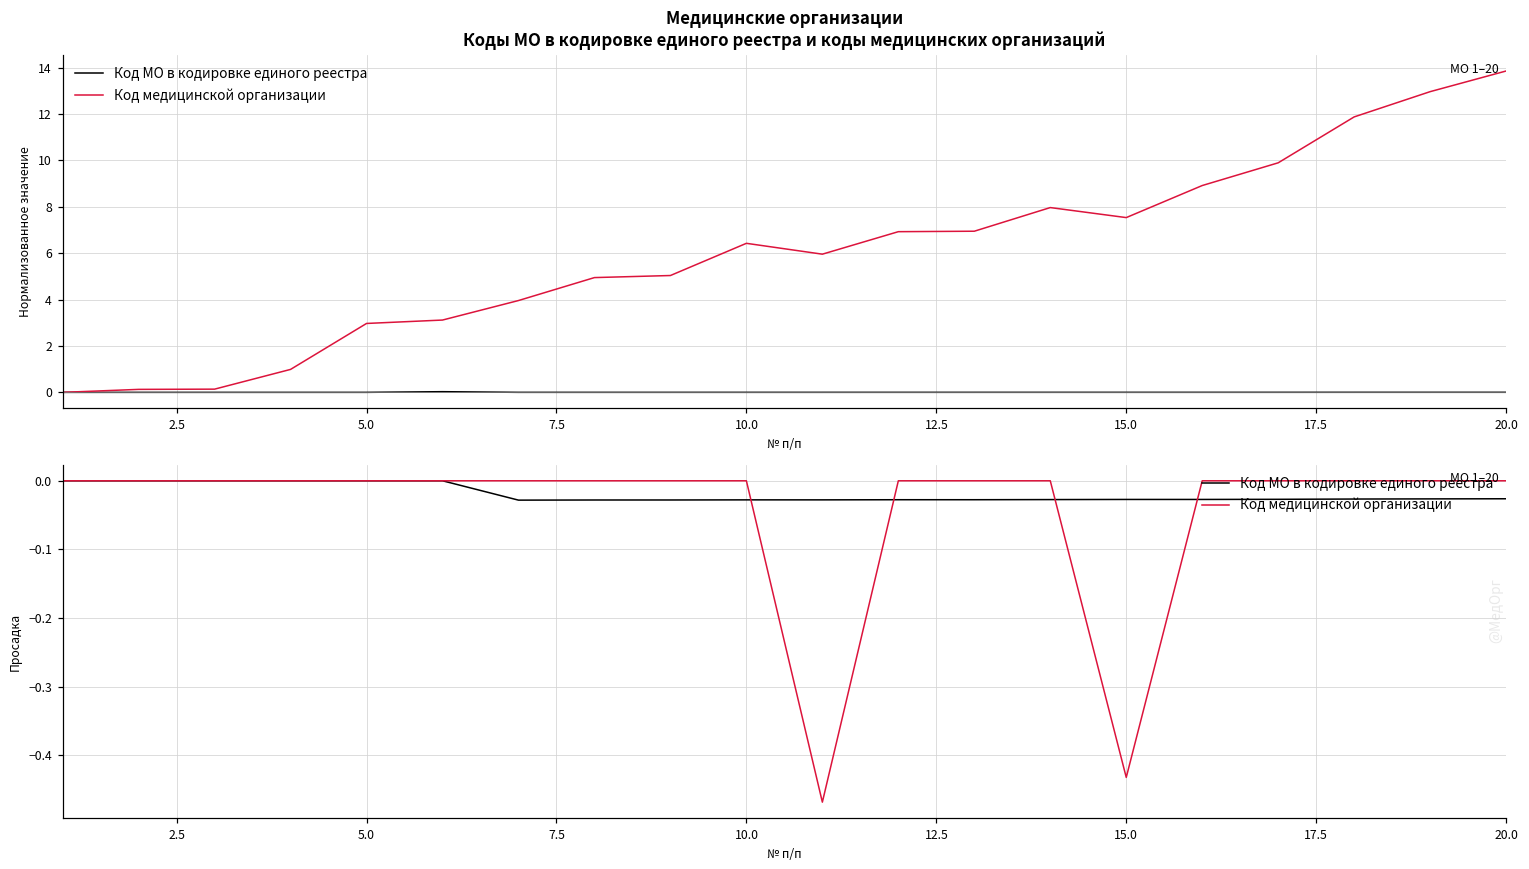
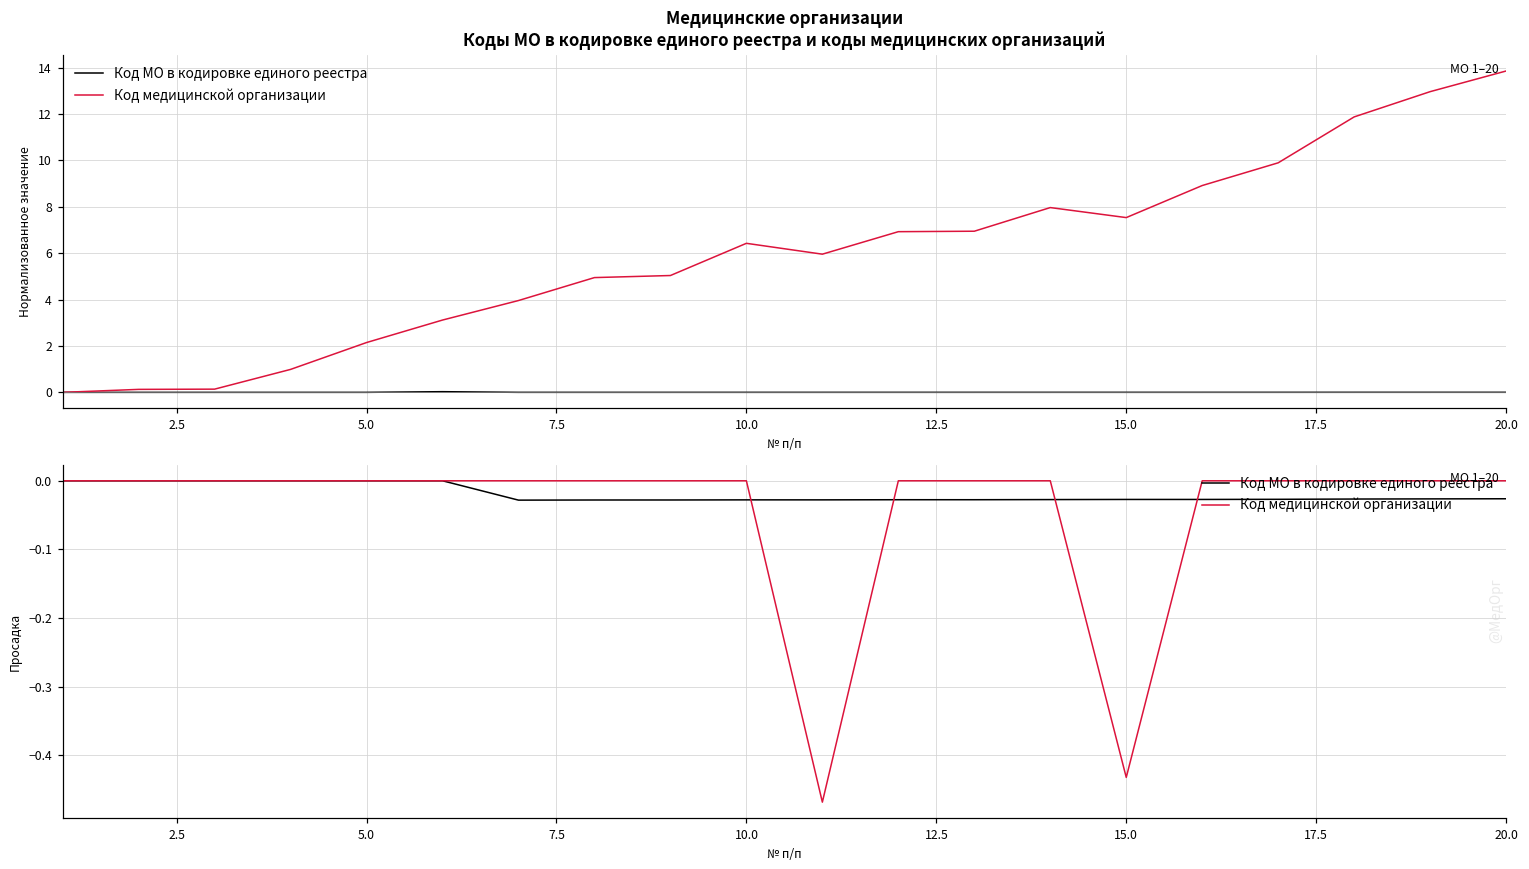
Медицинские организации Коды МО в кодировке единого реестра и коды медицинских организаций, Код медицинской организации, 5.0: 3.0 -> 2.1
